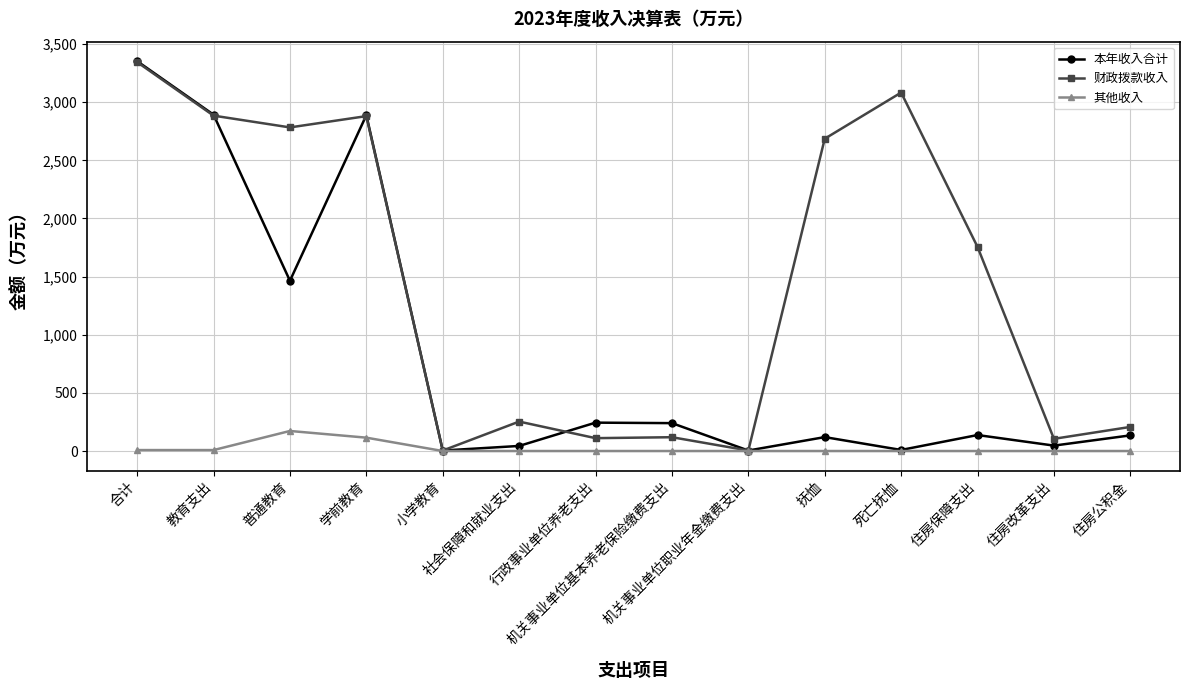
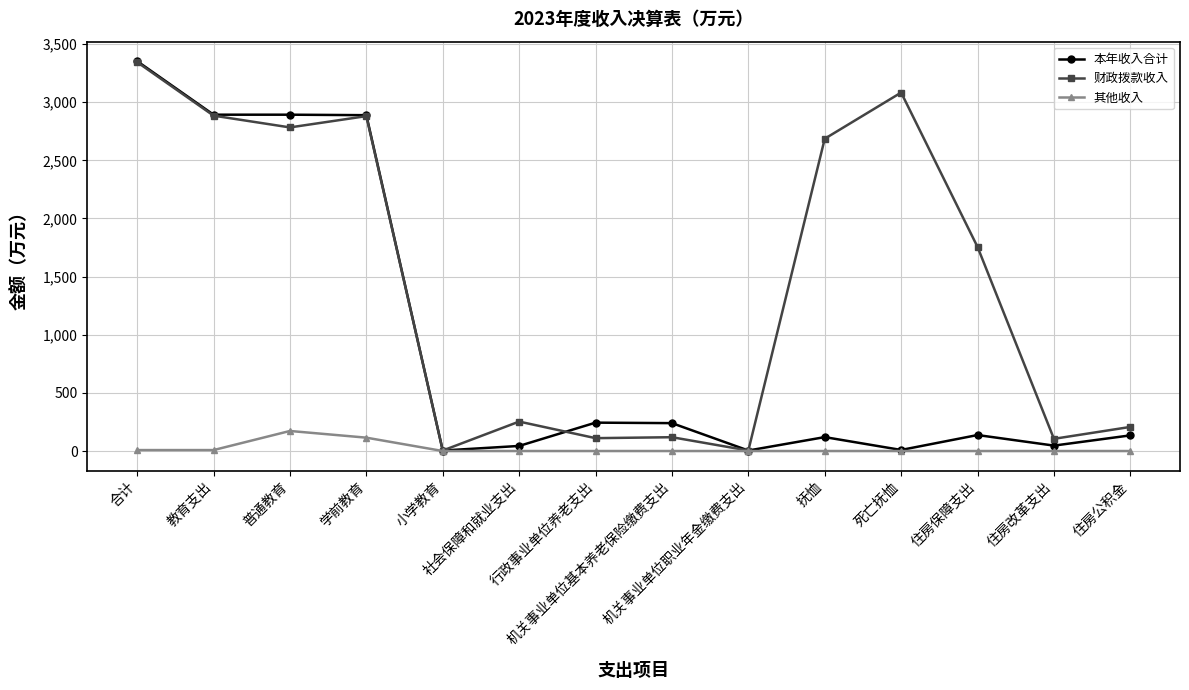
本年收入合计, 普通教育: 1,460 -> 2,890
